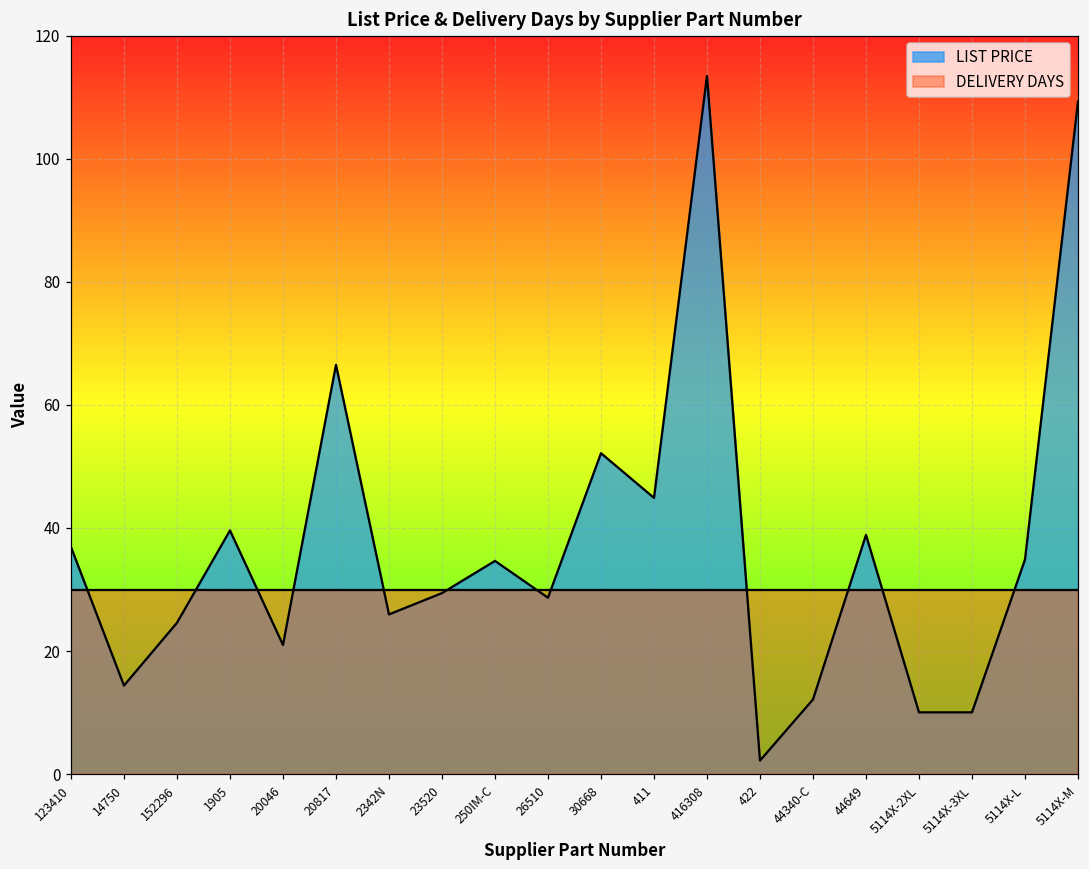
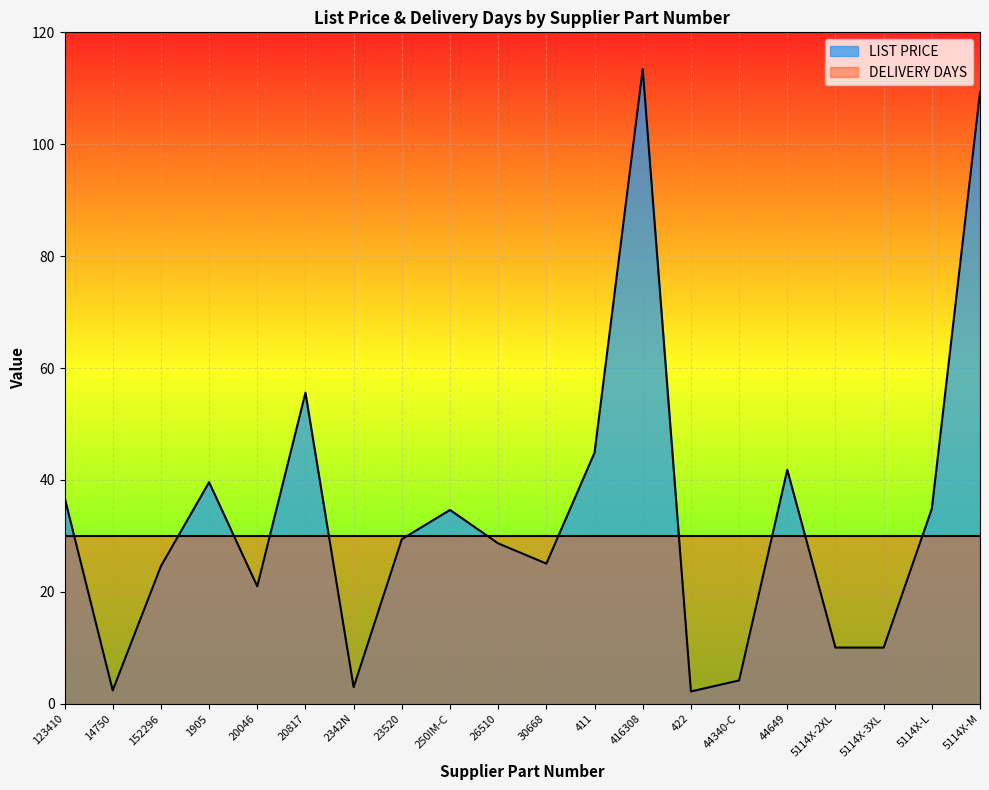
LIST PRICE, 14750: 14 -> 2
LIST PRICE, 20817: 67 -> 56
LIST PRICE, 2342N: 26 -> 3
LIST PRICE, 30668: 52 -> 25
LIST PRICE, 44340-C: 12 -> 4
LIST PRICE, 44649: 39 -> 42
